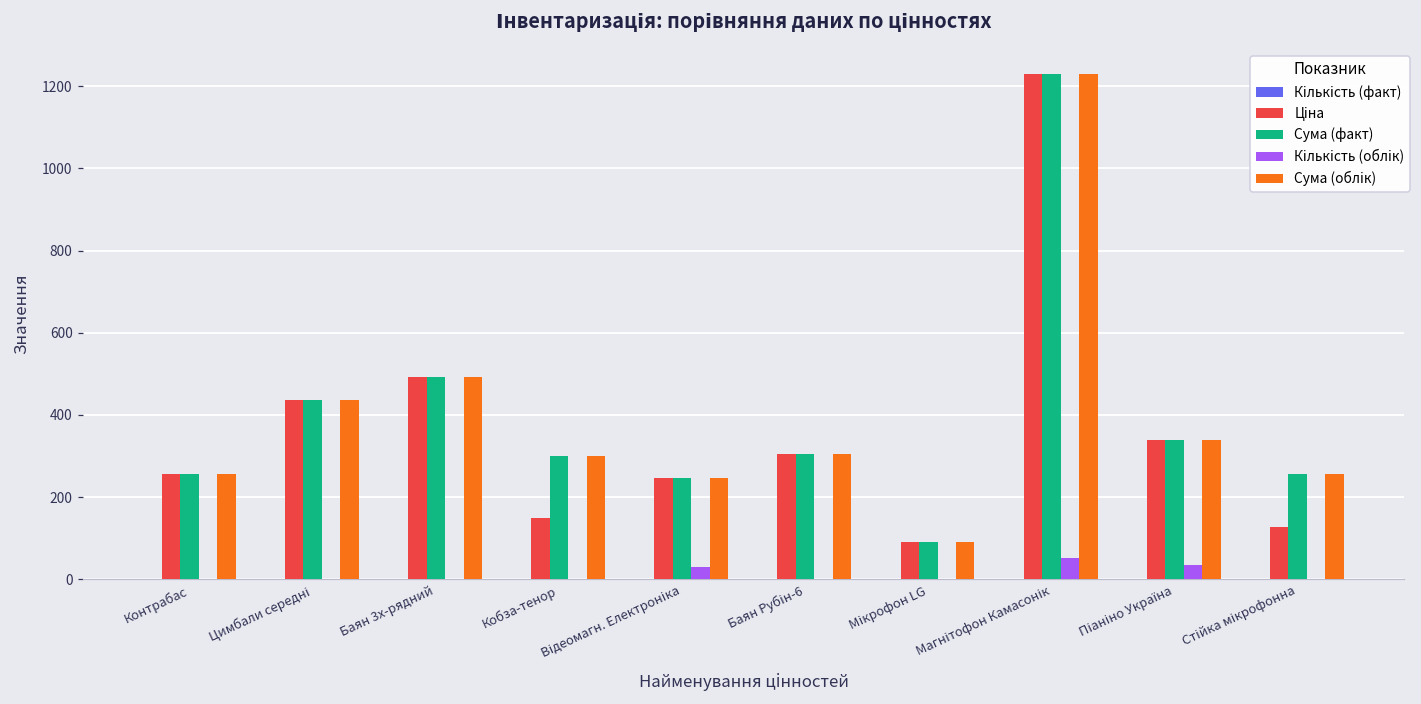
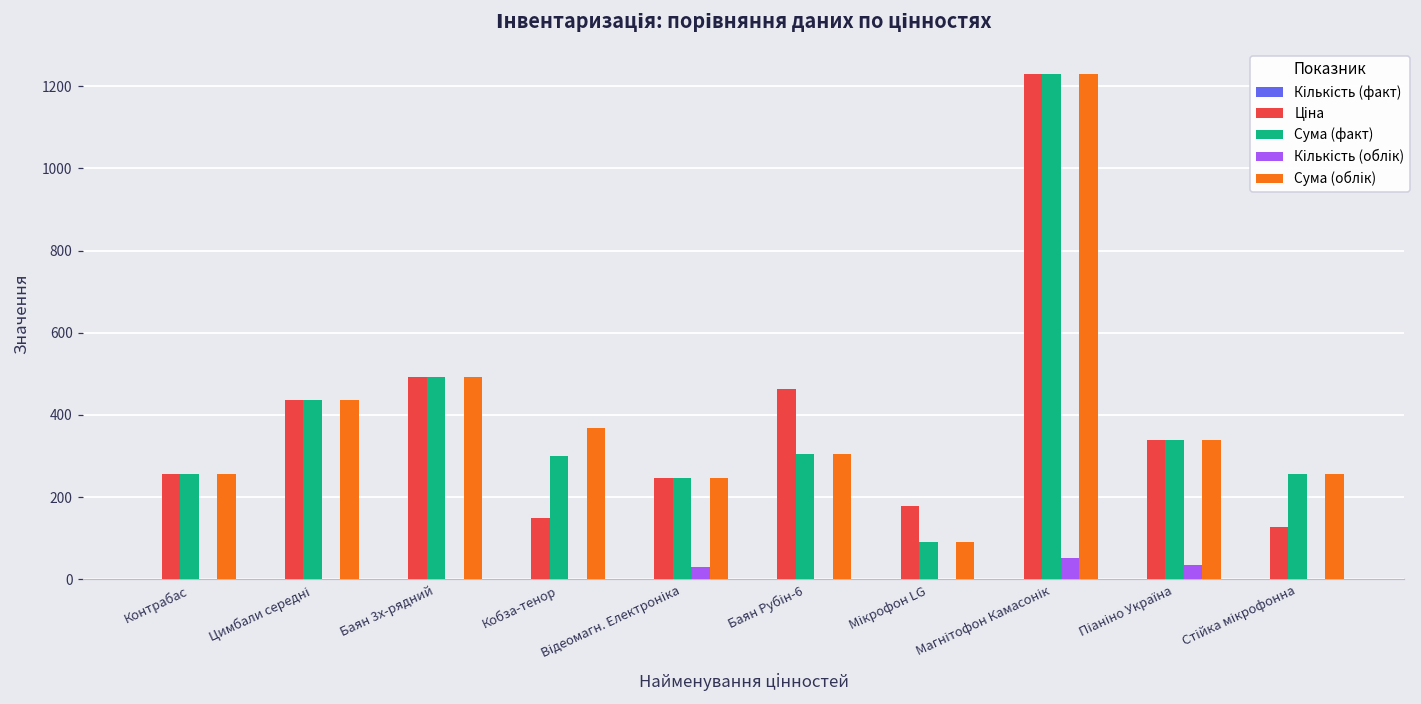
Сума (облік), Кобза-тенор: 300 -> 370
Ціна, Баян Рубін-6: 300 -> 460
Ціна, Мікрофон LG: 90 -> 180
